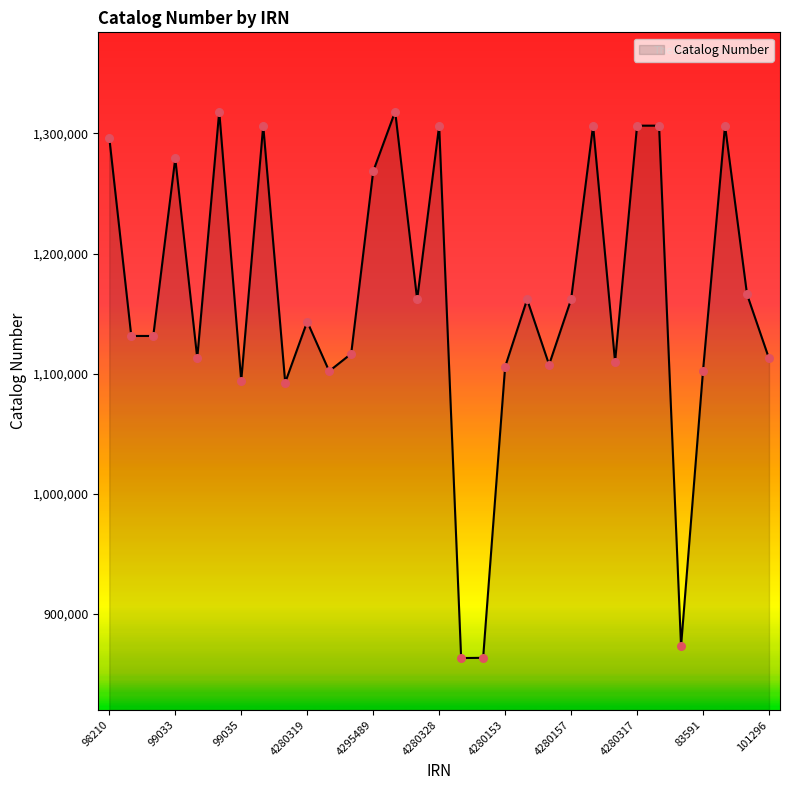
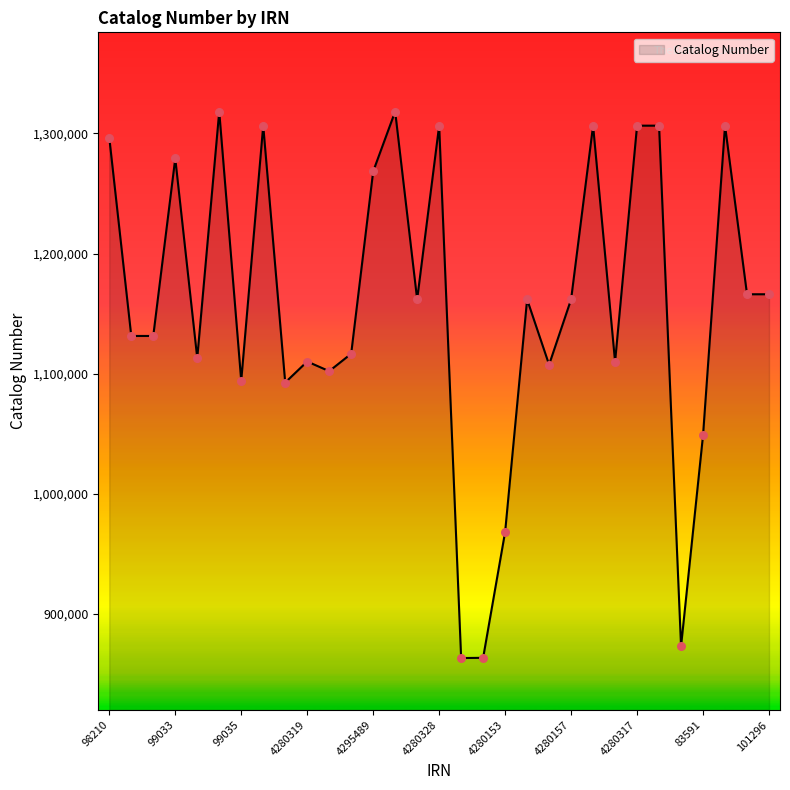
4280319: 1,143,000 -> 1,110,000
4280153: 1,106,000 -> 968,000
83591: 1,103,000 -> 1,049,000
101296: 1,113,000 -> 1,166,000
